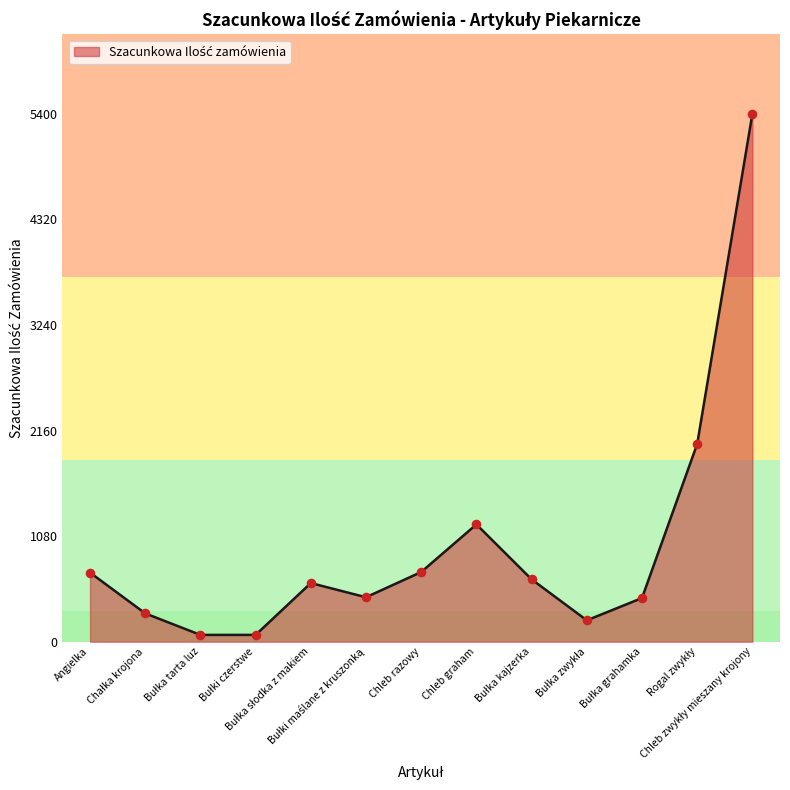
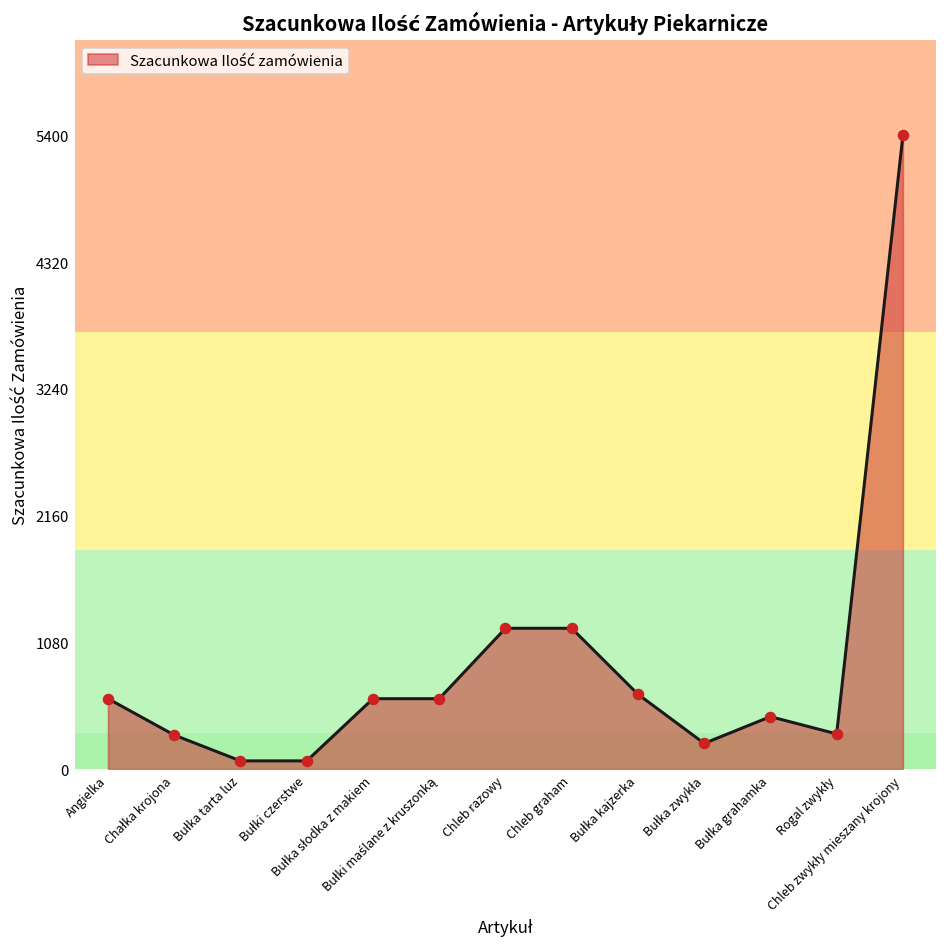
Angielka: 700 -> 600
Bułki maślane z kruszonką: 500 -> 600
Chleb razowy: 700 -> 1200
Rogal zwykły: 2000 -> 300
